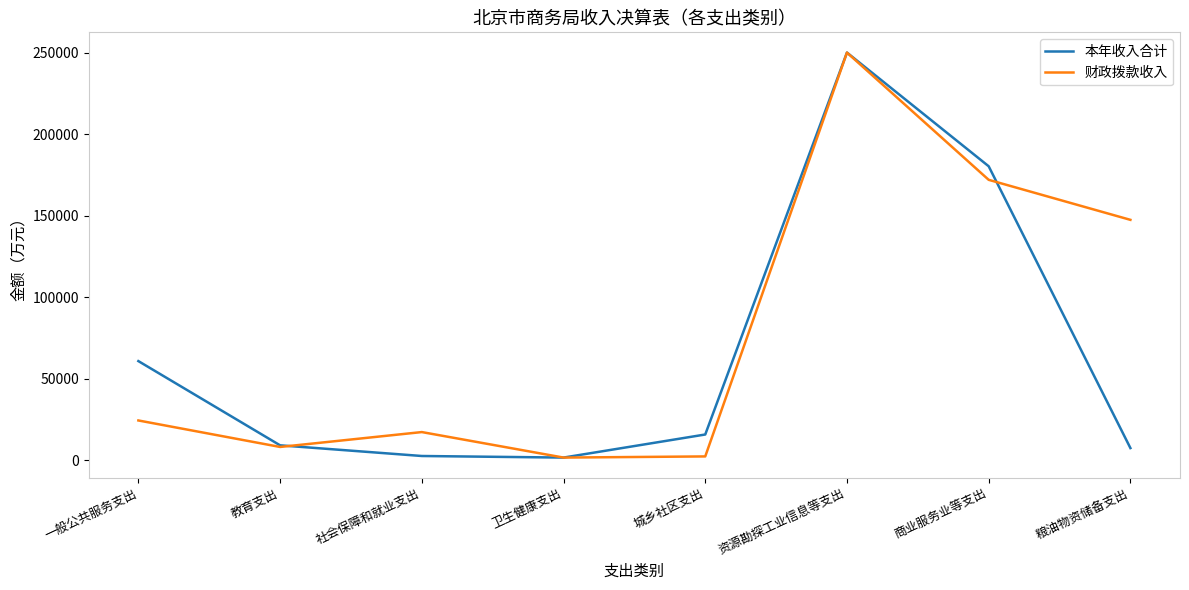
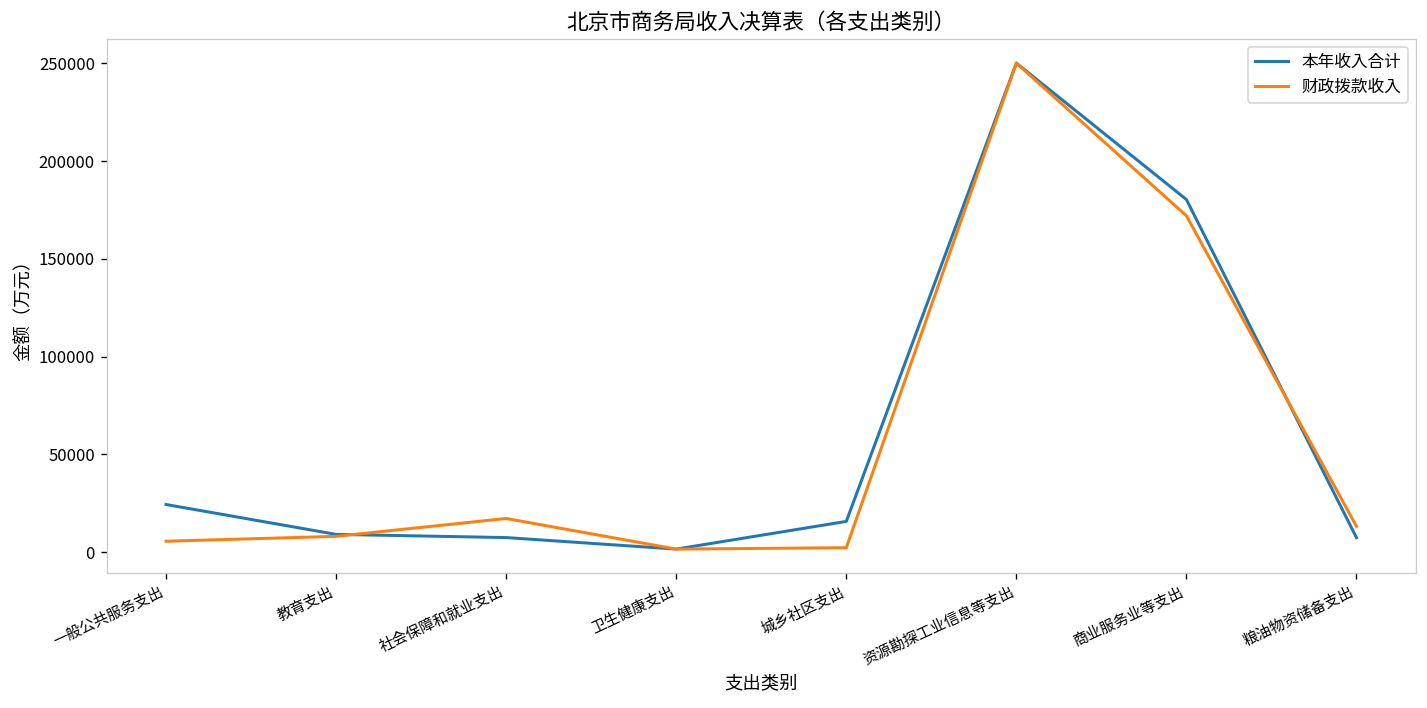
本年收入合计, 一般公共服务支出: 61000 -> 24000
财政拨款收入, 一般公共服务支出: 24000 -> 6000
本年收入合计, 社会保障和就业支出: 3000 -> 7000
财政拨款收入, 粮油物资储备支出: 147000 -> 13000
